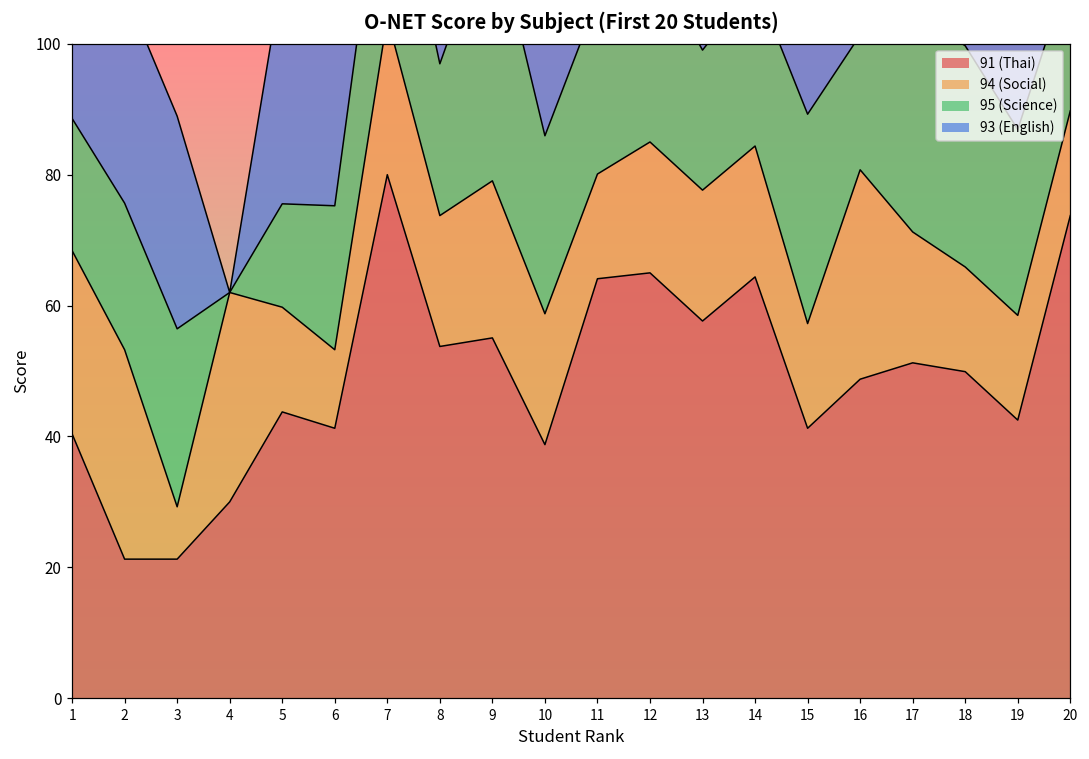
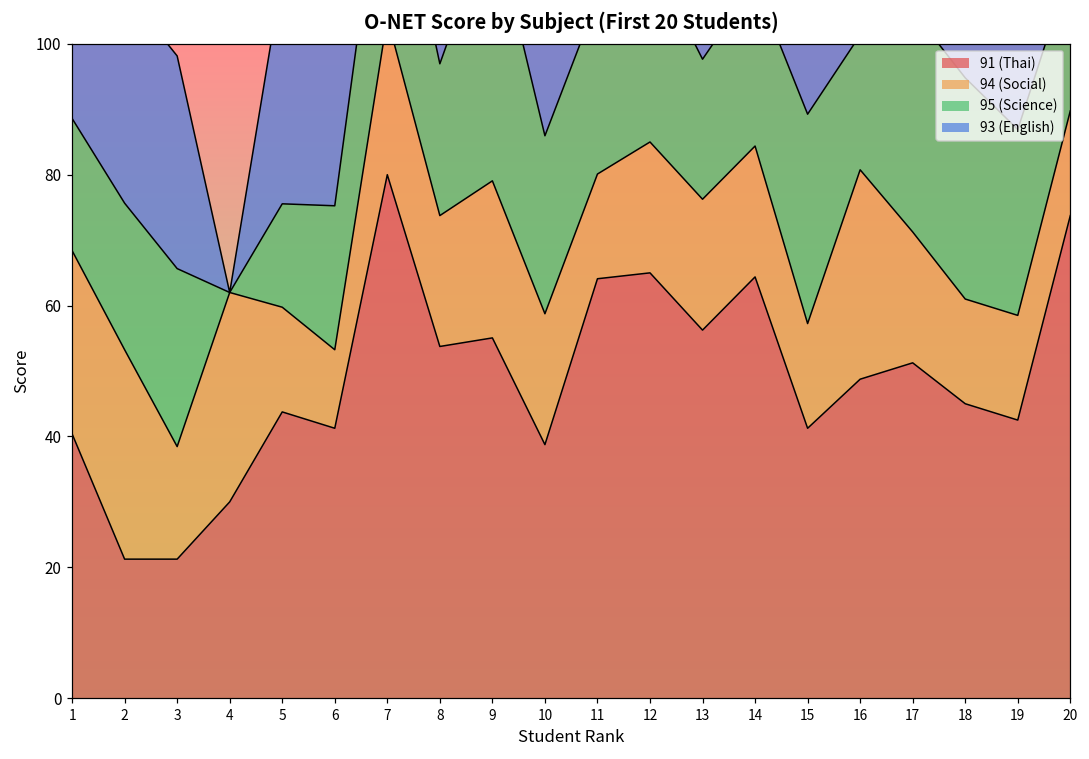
94 (Social), 3: 8 -> 17
91 (Thai), 13: 58 -> 56
91 (Thai), 18: 50 -> 45
